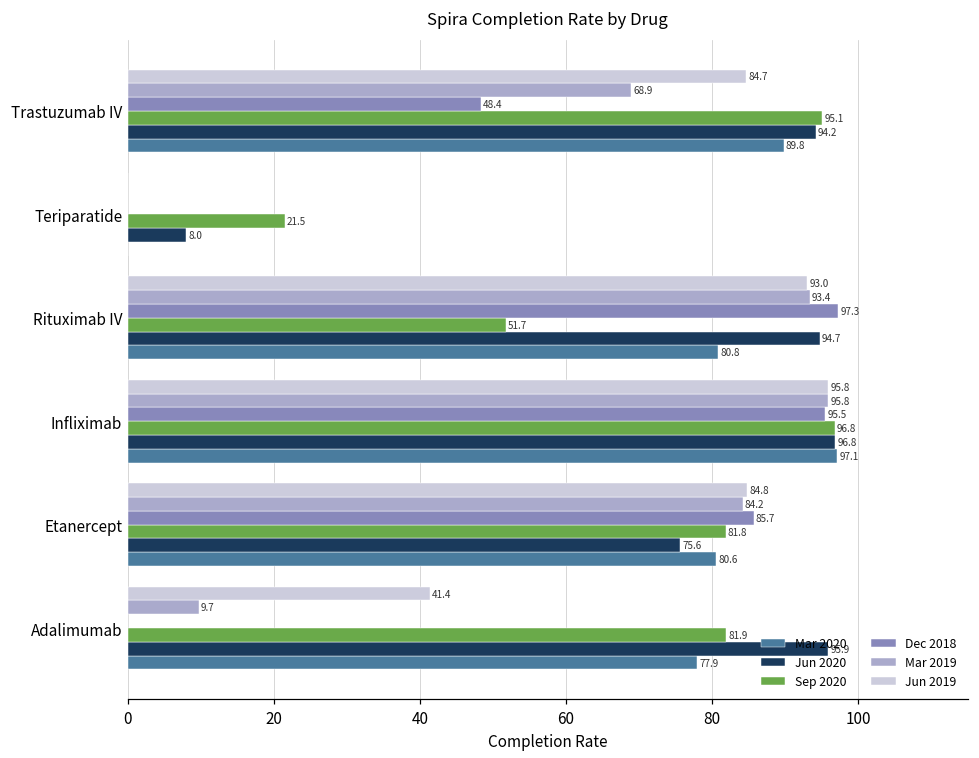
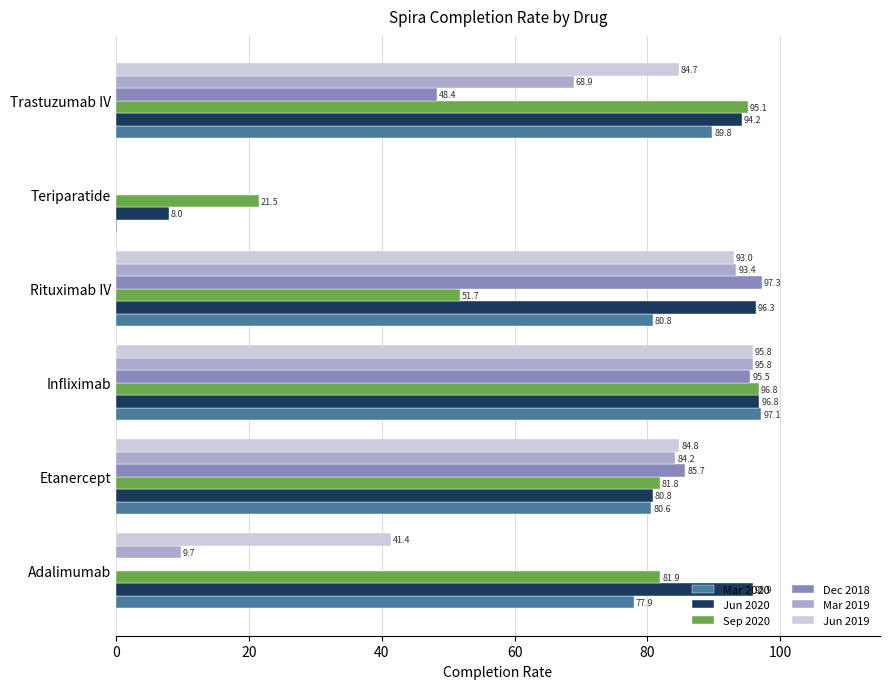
Jun 2020, Rituximab IV: 94.7 -> 96.3
Jun 2020, Etanercept: 75.6 -> 80.8
